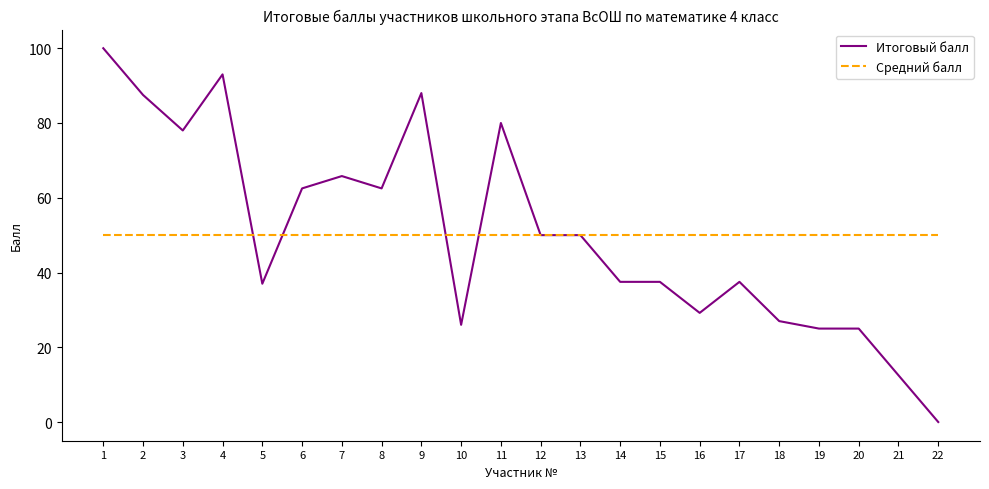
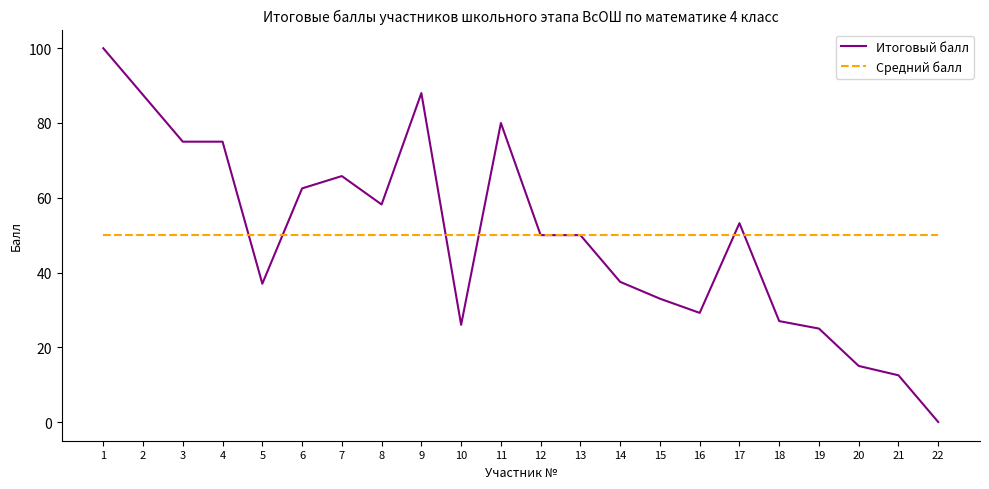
Итоговый балл, 3: 78 -> 75
Итоговый балл, 4: 93 -> 75
Итоговый балл, 8: 63 -> 58
Итоговый балл, 15: 38 -> 33
Итоговый балл, 17: 38 -> 53
Итоговый балл, 20: 25 -> 15
